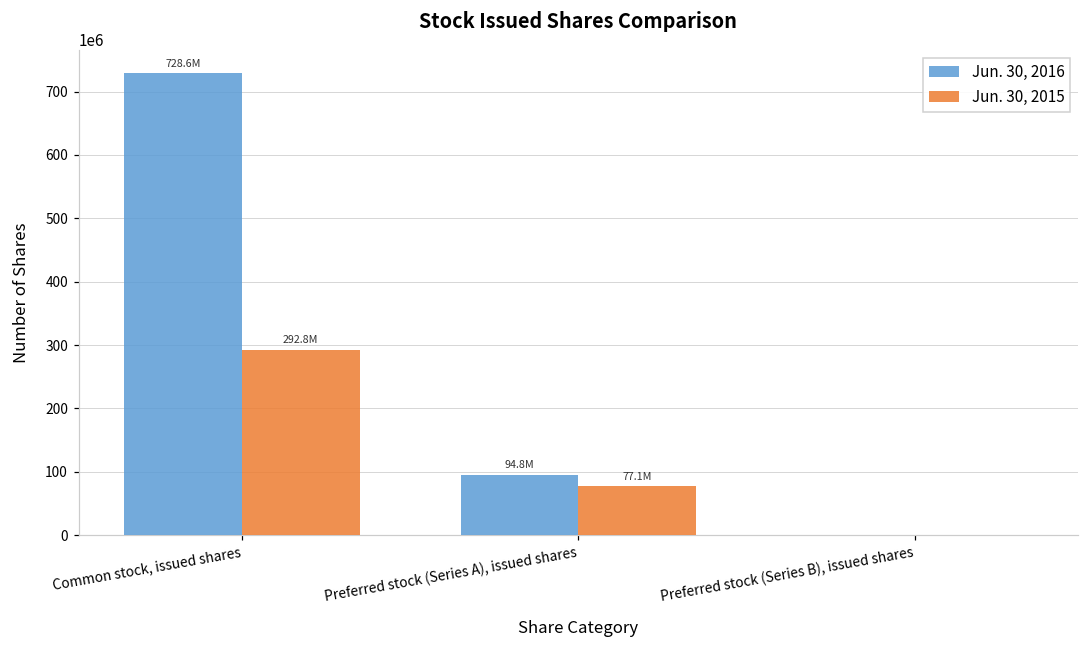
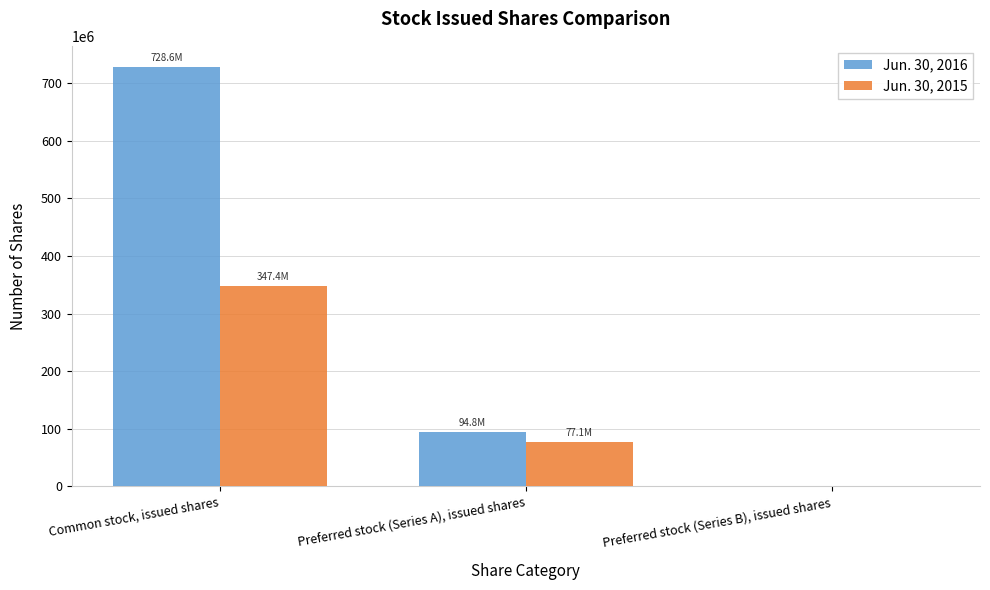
Jun. 30, 2015, Common stock, issued shares: 292.8M -> 347.4M
